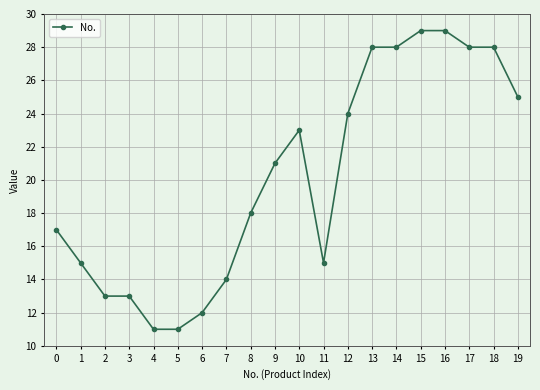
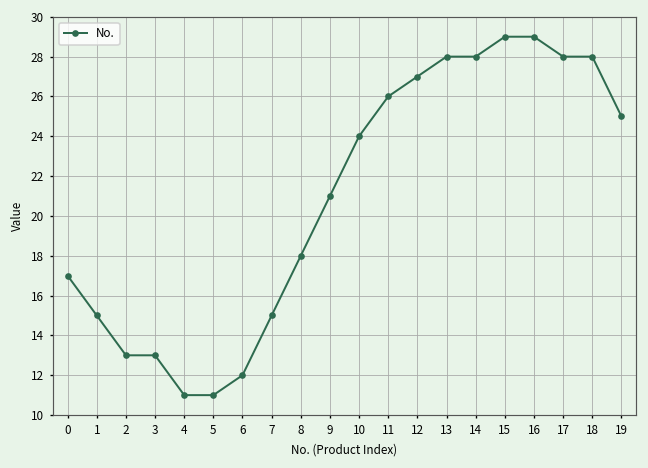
7: 14 -> 15
10: 23 -> 24
11: 15 -> 26
12: 24 -> 27
